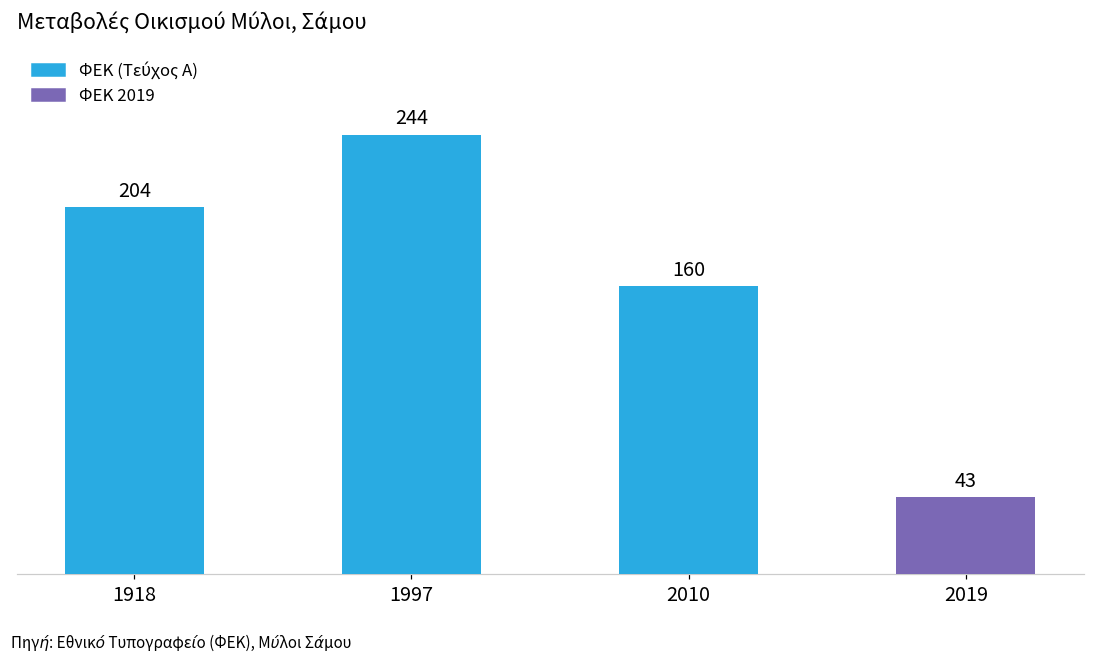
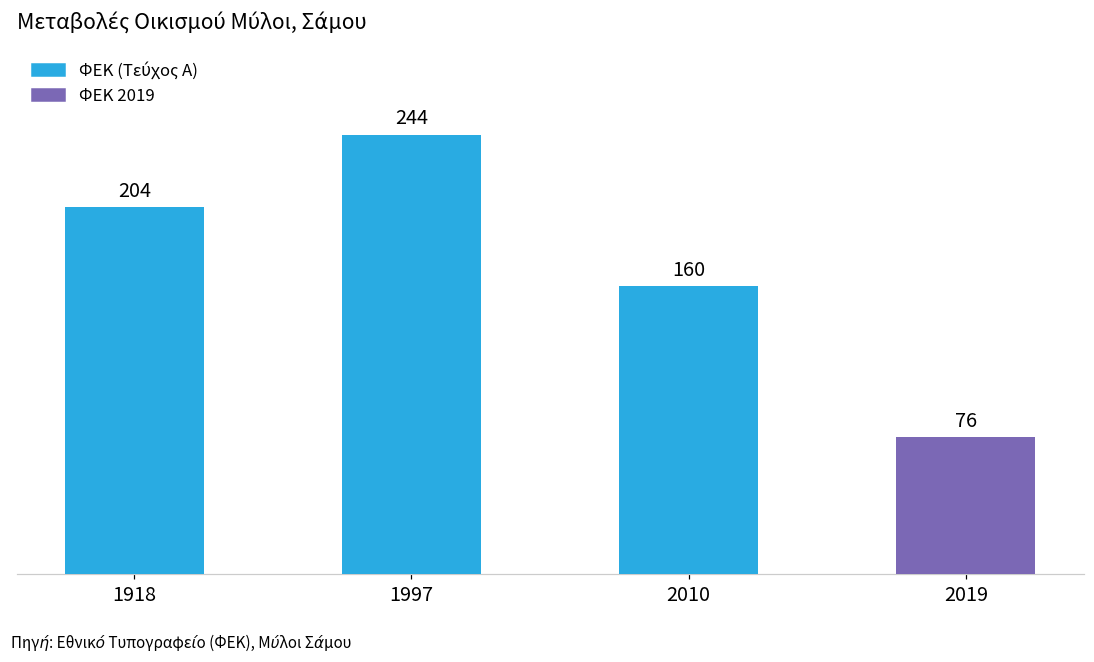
2019: 43 -> 76
